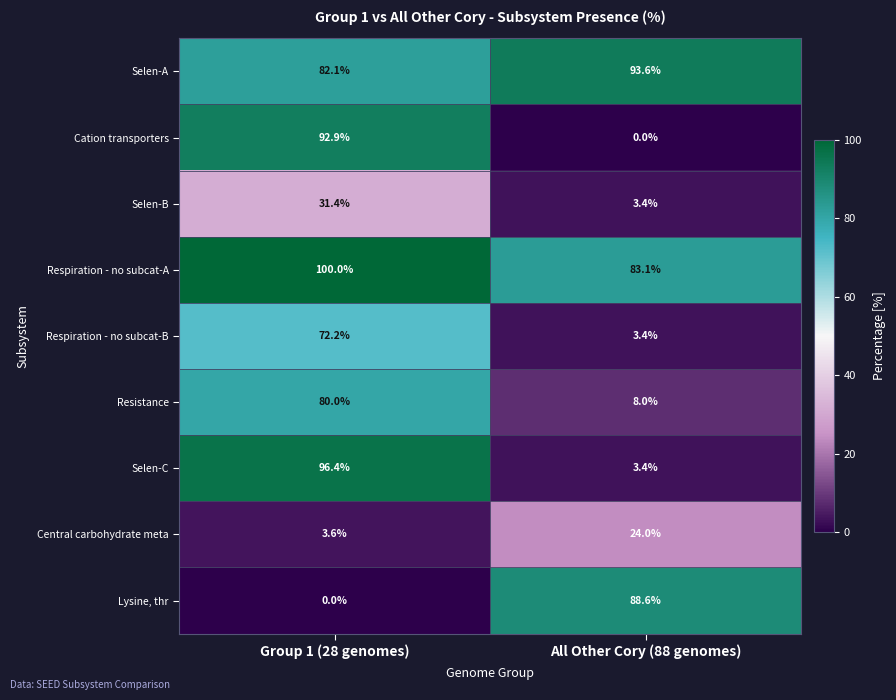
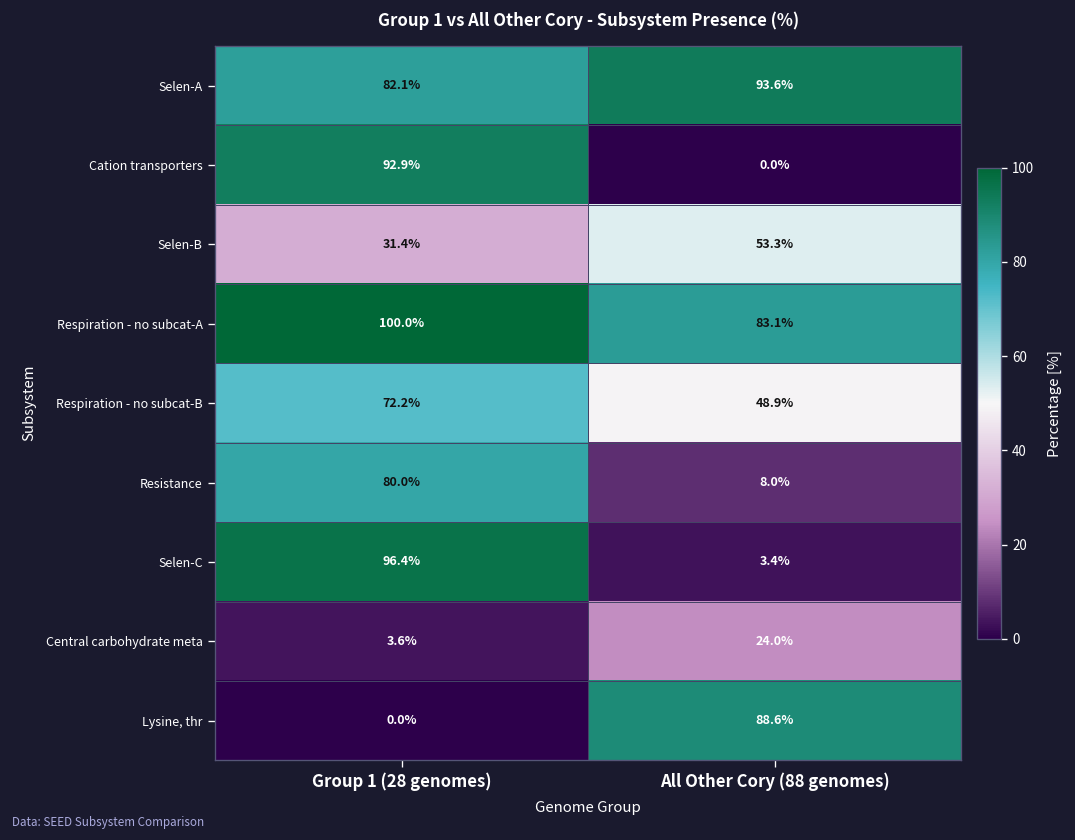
Selen-B, All Other Cory (88 genomes): 3.4% -> 53.3%
Respiration - no subcat-B, All Other Cory (88 genomes): 3.4% -> 48.9%
